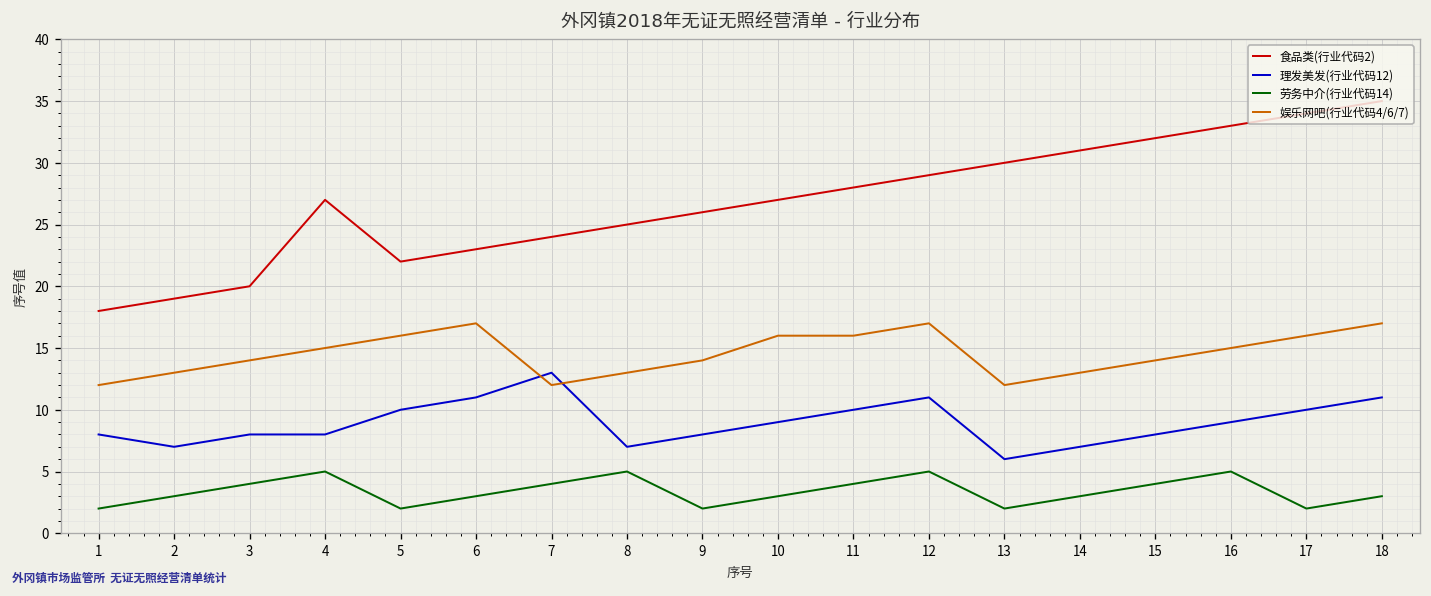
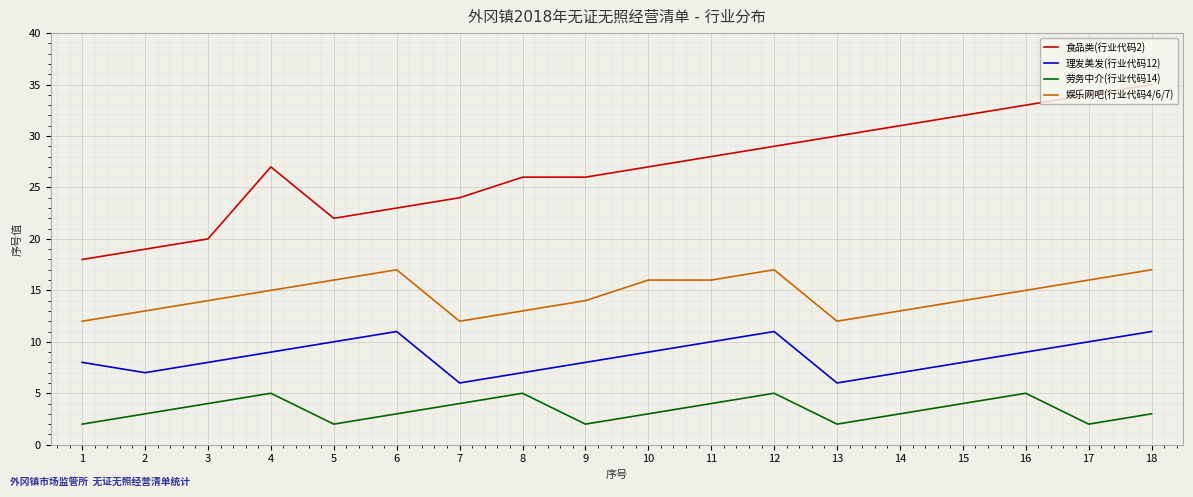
理发美发(行业代码12), 4: 8 -> 9
理发美发(行业代码12), 7: 13 -> 6
食品类(行业代码2), 8: 25 -> 26
